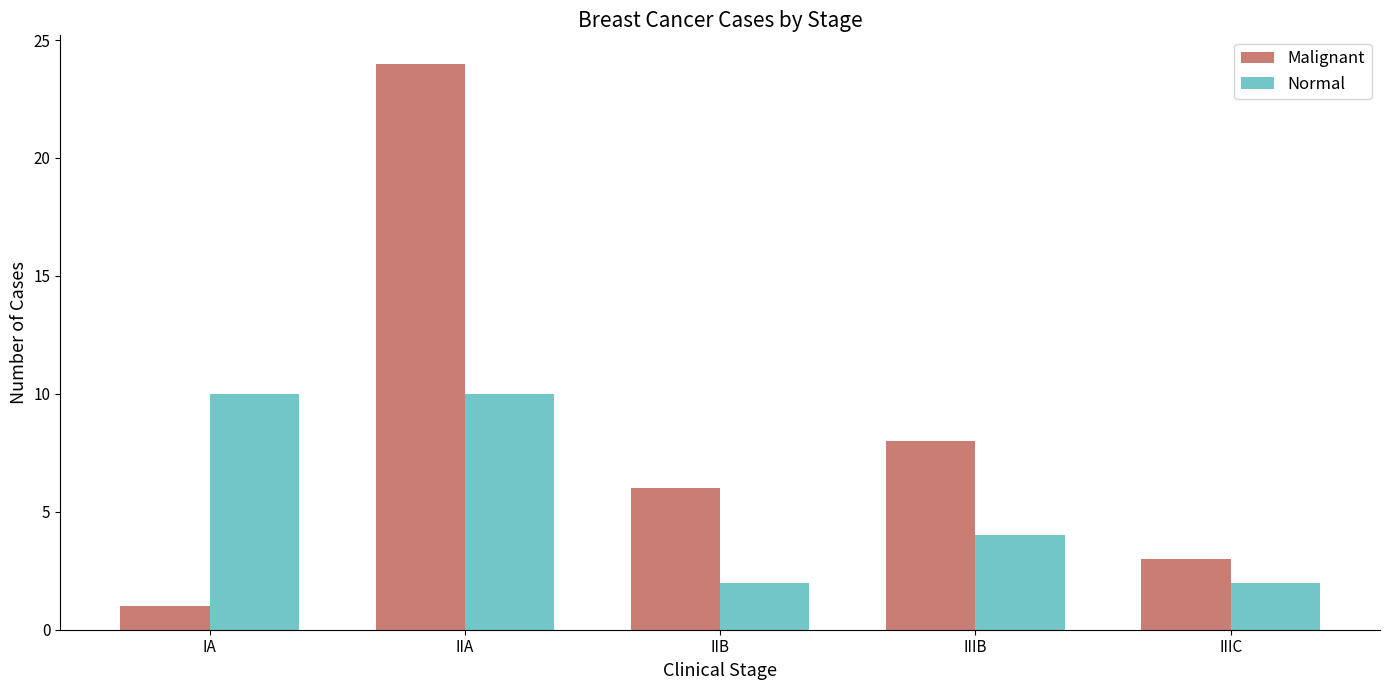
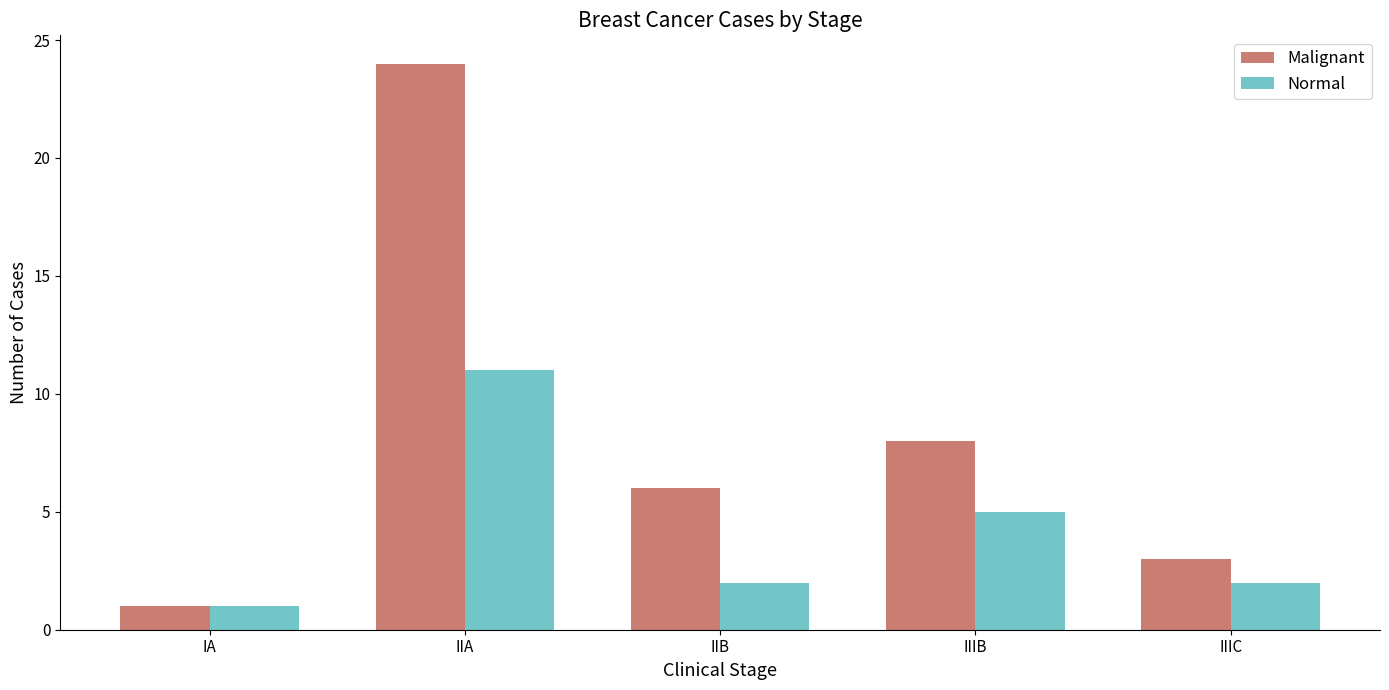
Normal, IA: 10 -> 1
Normal, IIA: 10 -> 11
Normal, IIIB: 4 -> 5
